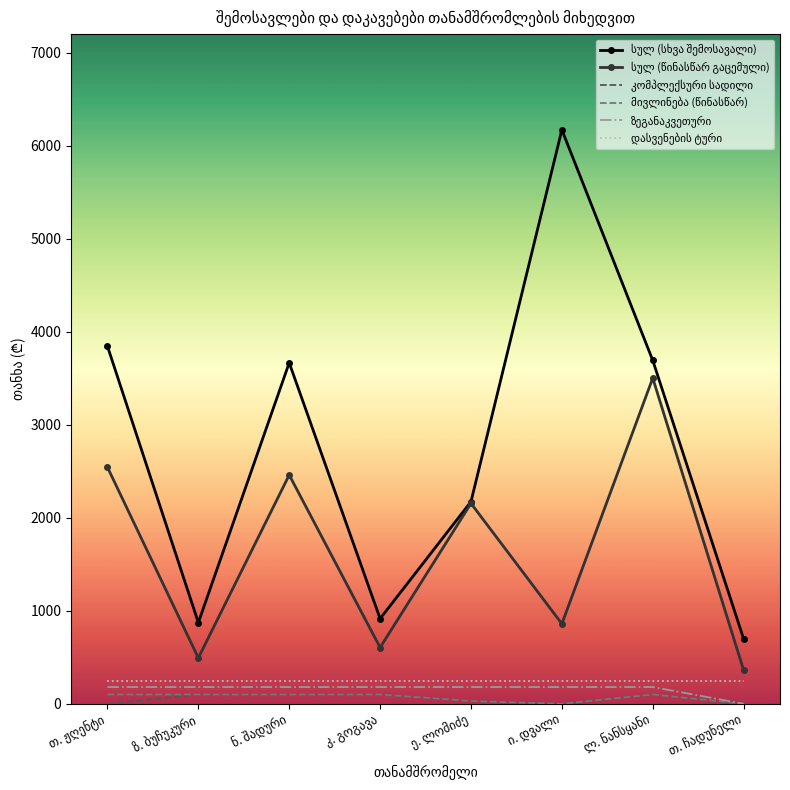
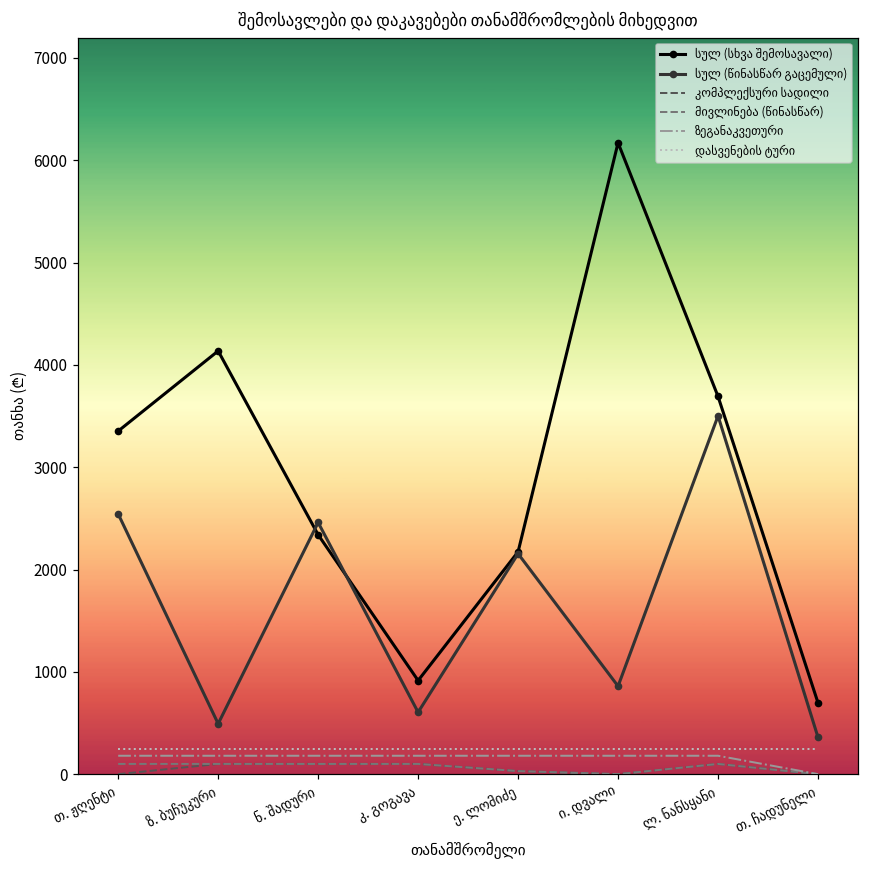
სულ (სხვა შემოსავალი), თ. ჟღენტი: 3800 -> 3400
სულ (სხვა შემოსავალი), ზ. ბუჩუკური: 900 -> 4100
სულ (სხვა შემოსავალი), ნ. შადური: 3700 -> 2300
